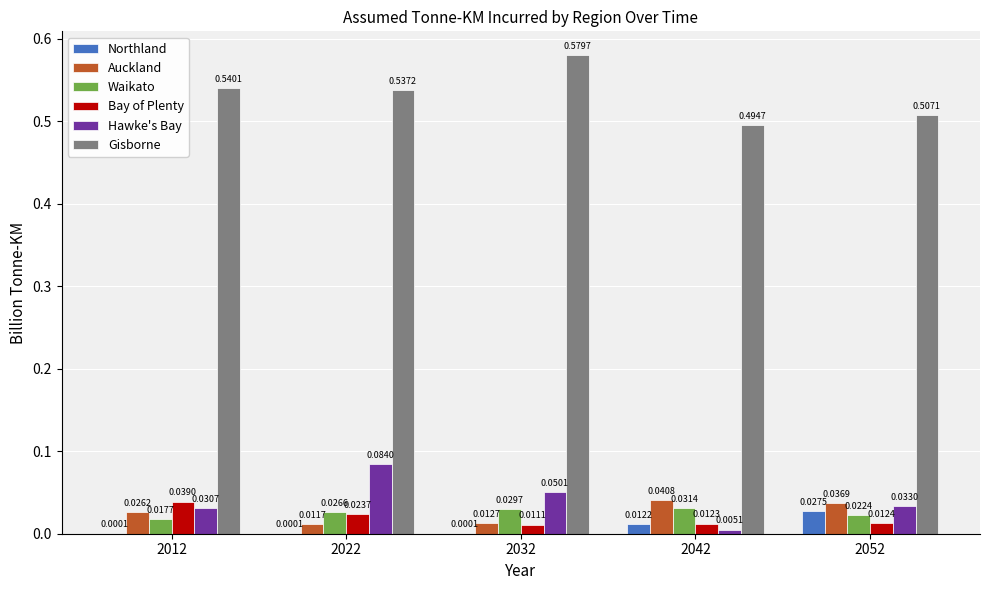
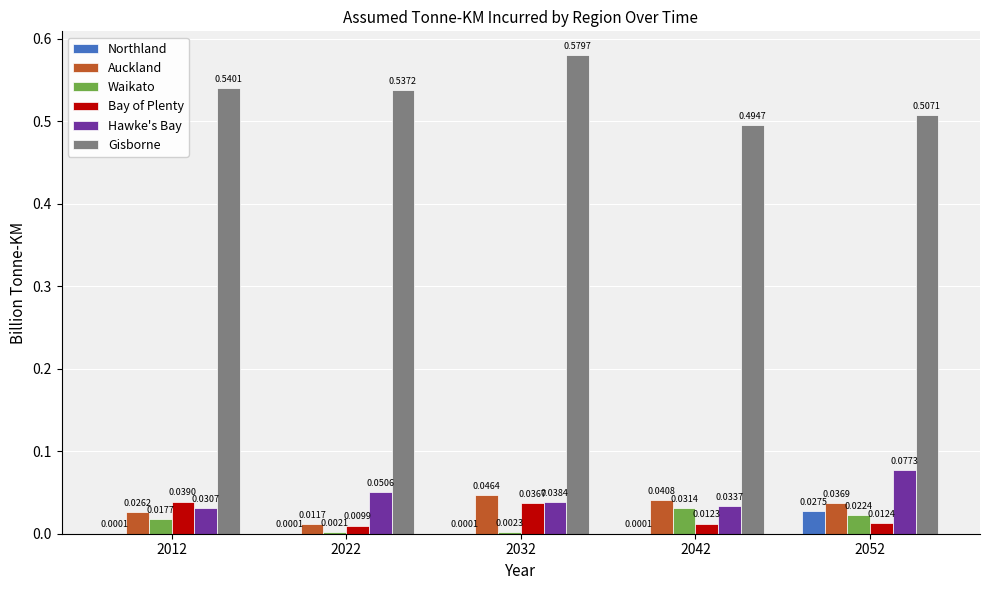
Waikato, 2022: 0.0266 -> 0.0021
Bay of Plenty, 2022: 0.0237 -> 0.0099
Hawke's Bay, 2022: 0.0840 -> 0.0506
Auckland, 2032: 0.0127 -> 0.0464
Waikato, 2032: 0.0297 -> 0.0023
Bay of Plenty, 2032: 0.0111 -> 0.0367
Hawke's Bay, 2032: 0.0501 -> 0.0384
Northland, 2042: 0.0122 -> 0.0001
Hawke's Bay, 2042: 0.0051 -> 0.0337
Hawke's Bay, 2052: 0.0330 -> 0.0773
